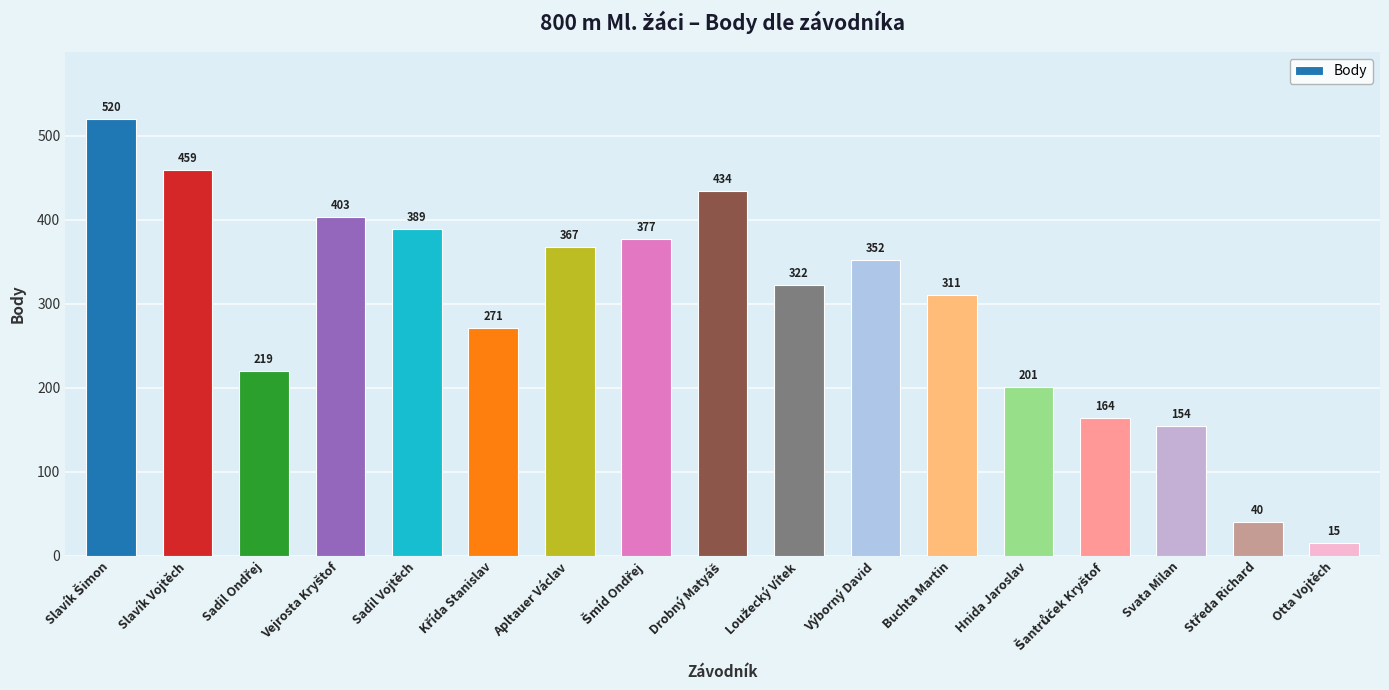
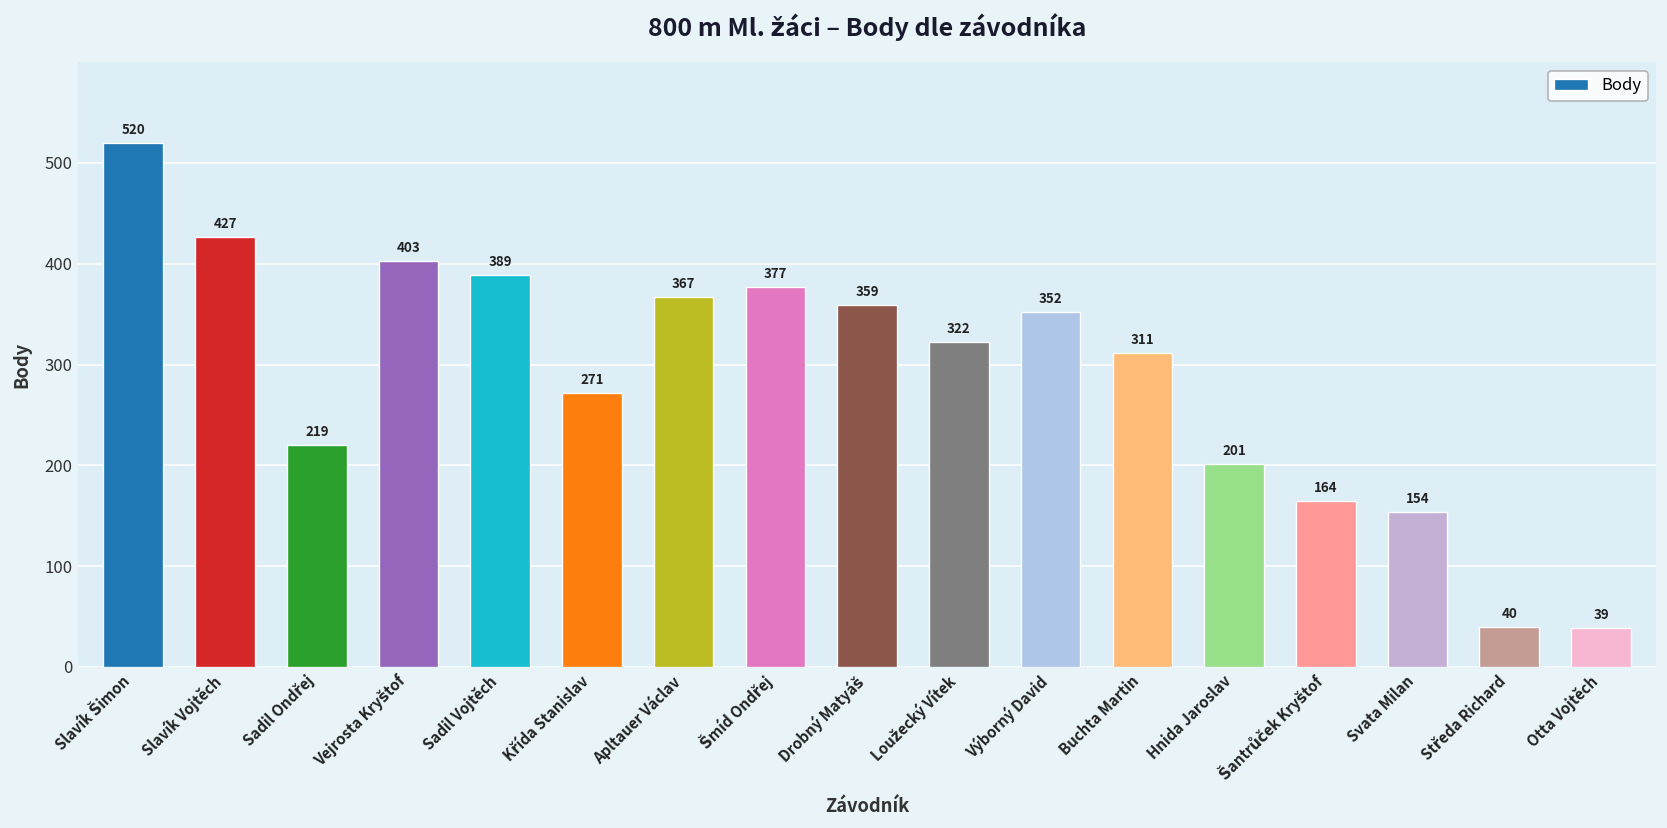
Slavík Vojtěch: 459 -> 427
Drobný Matyáš: 434 -> 359
Otta Vojtěch: 15 -> 39
